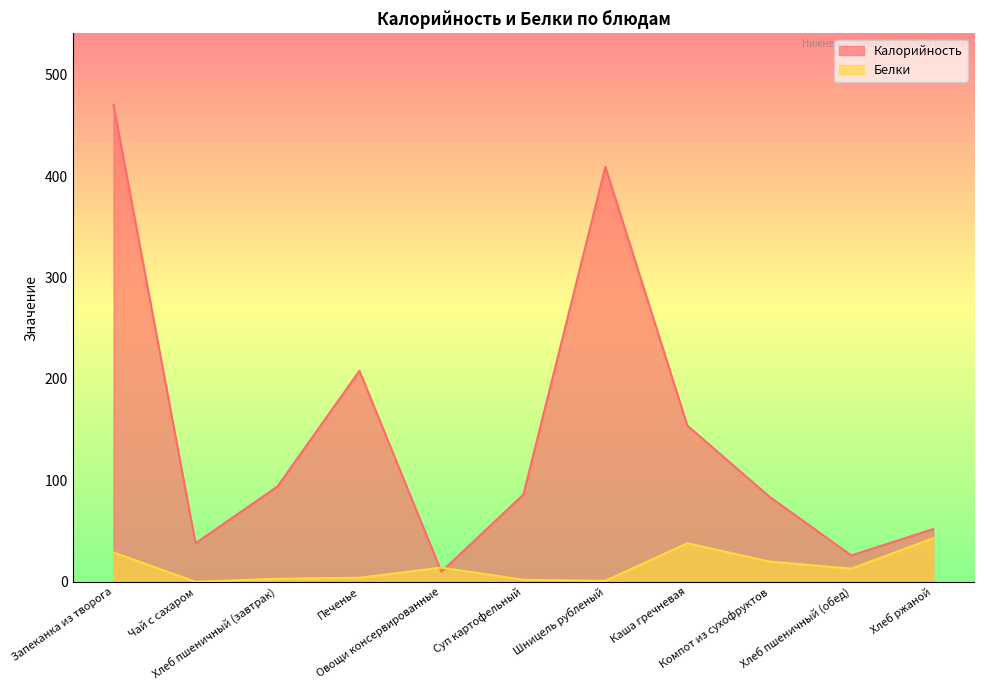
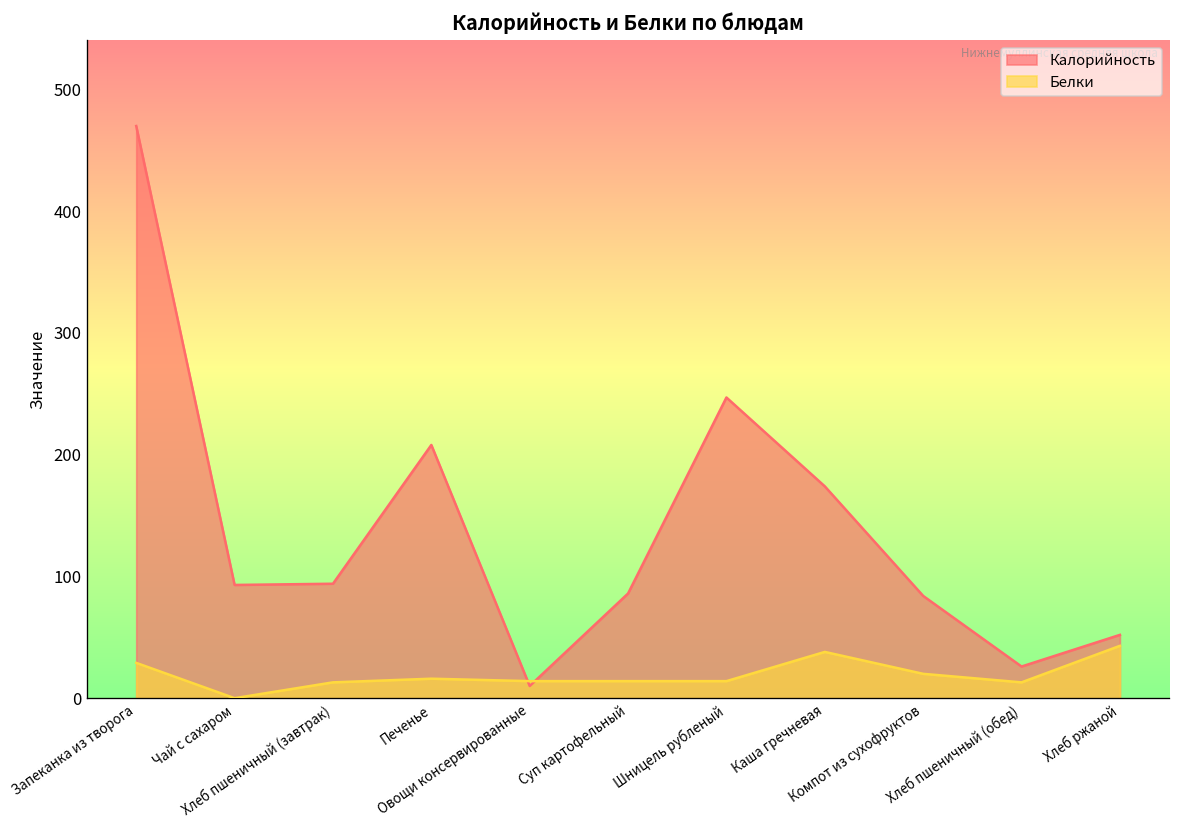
Калорийность, Чай с сахаром: 38 -> 93
Белки, Хлеб пшеничный (завтрак): 3 -> 13
Белки, Печенье: 4 -> 16
Белки, Суп картофельный: 2 -> 14
Калорийность, Шницель рубленый: 409 -> 247
Белки, Шницель рубленый: 1 -> 14
Калорийность, Каша гречневая: 154 -> 174
